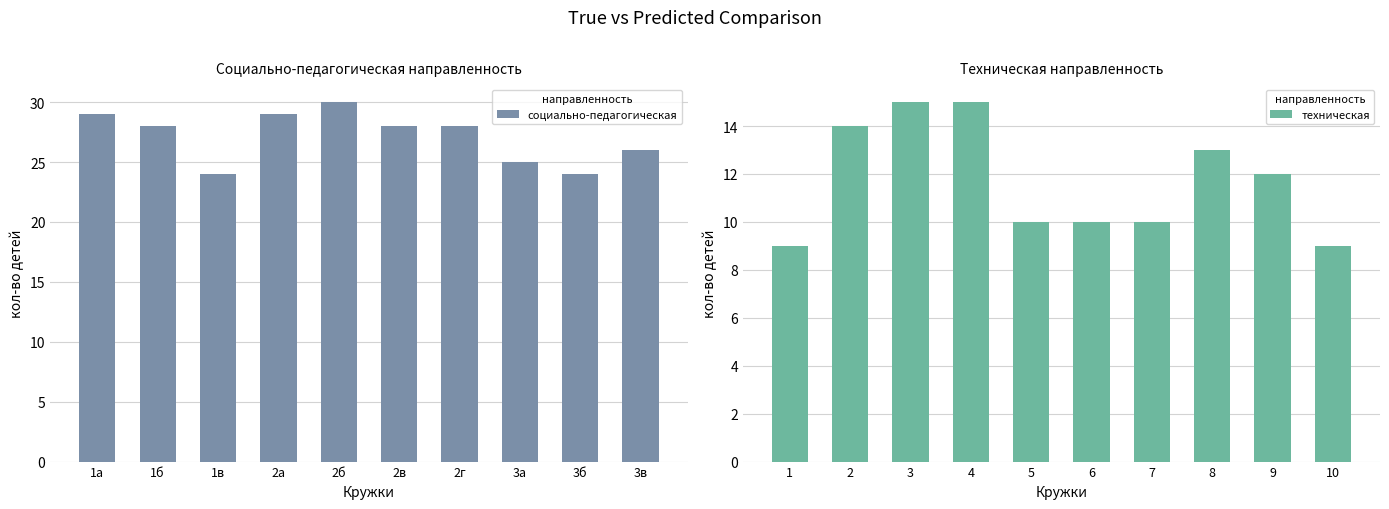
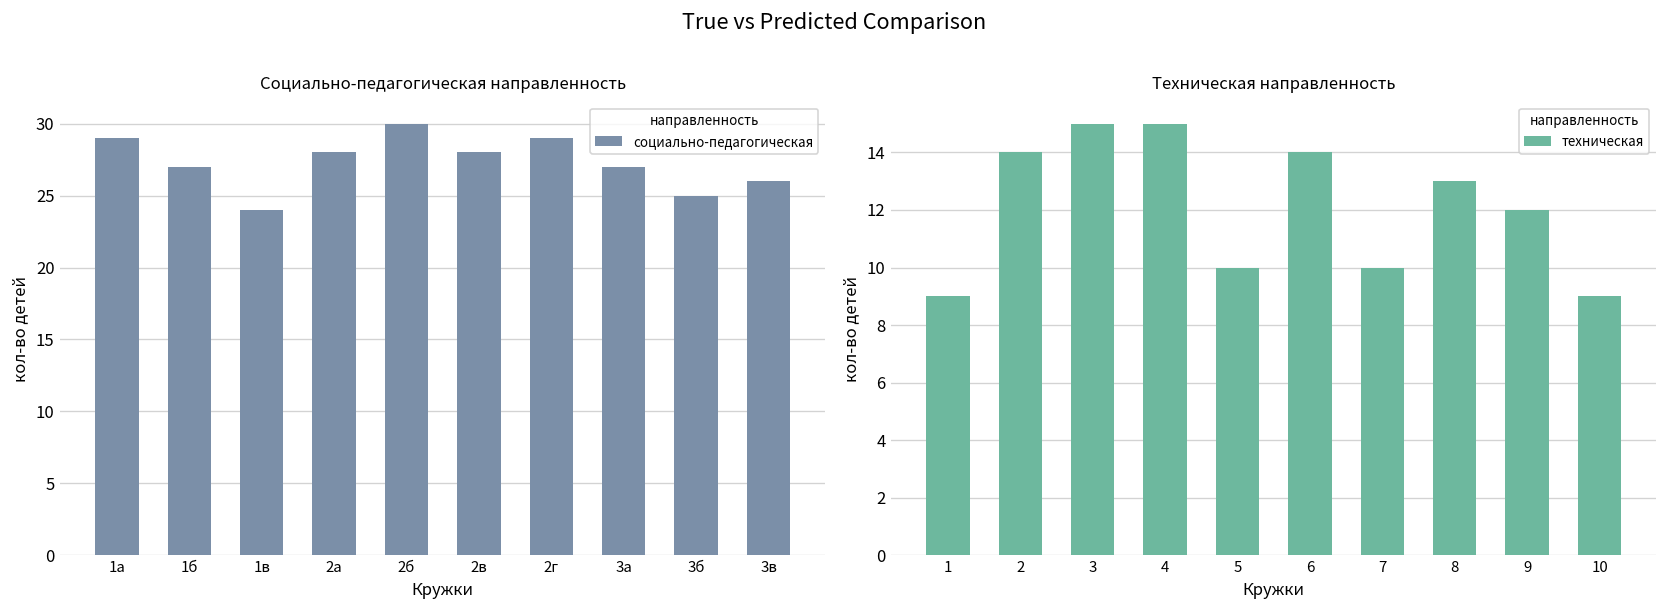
Социально-педагогическая направленность, 1б: 28 -> 27
Социально-педагогическая направленность, 2а: 29 -> 28
Социально-педагогическая направленность, 2г: 28 -> 29
Социально-педагогическая направленность, 3а: 25 -> 27
Социально-педагогическая направленность, 3б: 24 -> 25
Техническая направленность, 6: 10 -> 14
